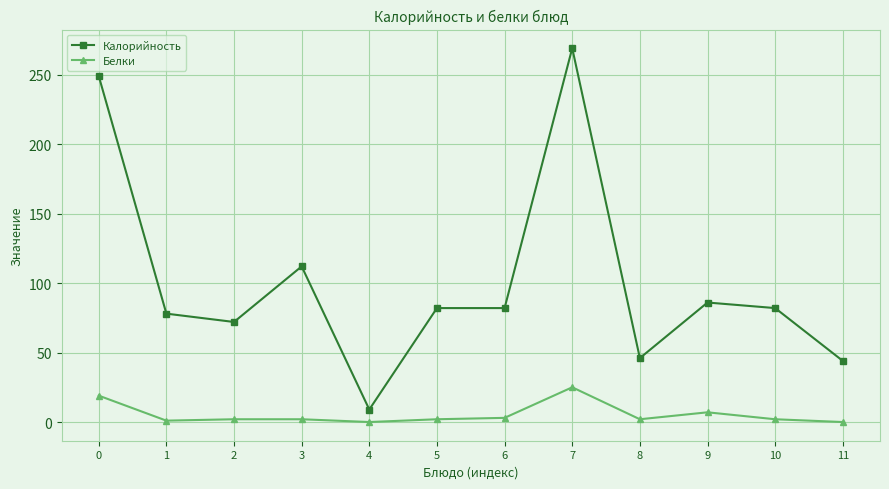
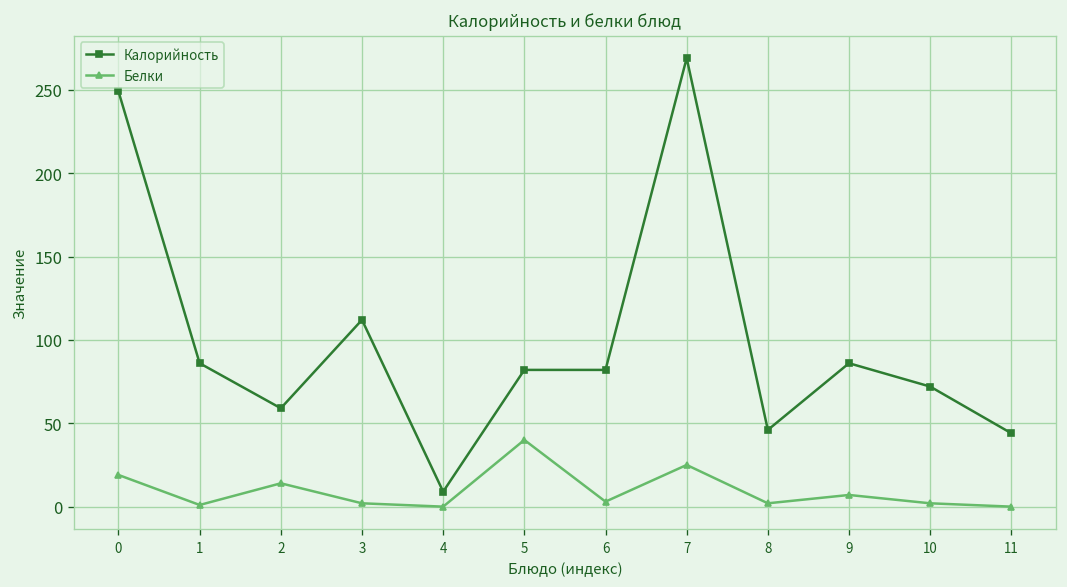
Калорийность, 1: 78 -> 86
Калорийность, 2: 72 -> 59
Белки, 2: 2 -> 14
Белки, 5: 2 -> 40
Калорийность, 10: 82 -> 72
